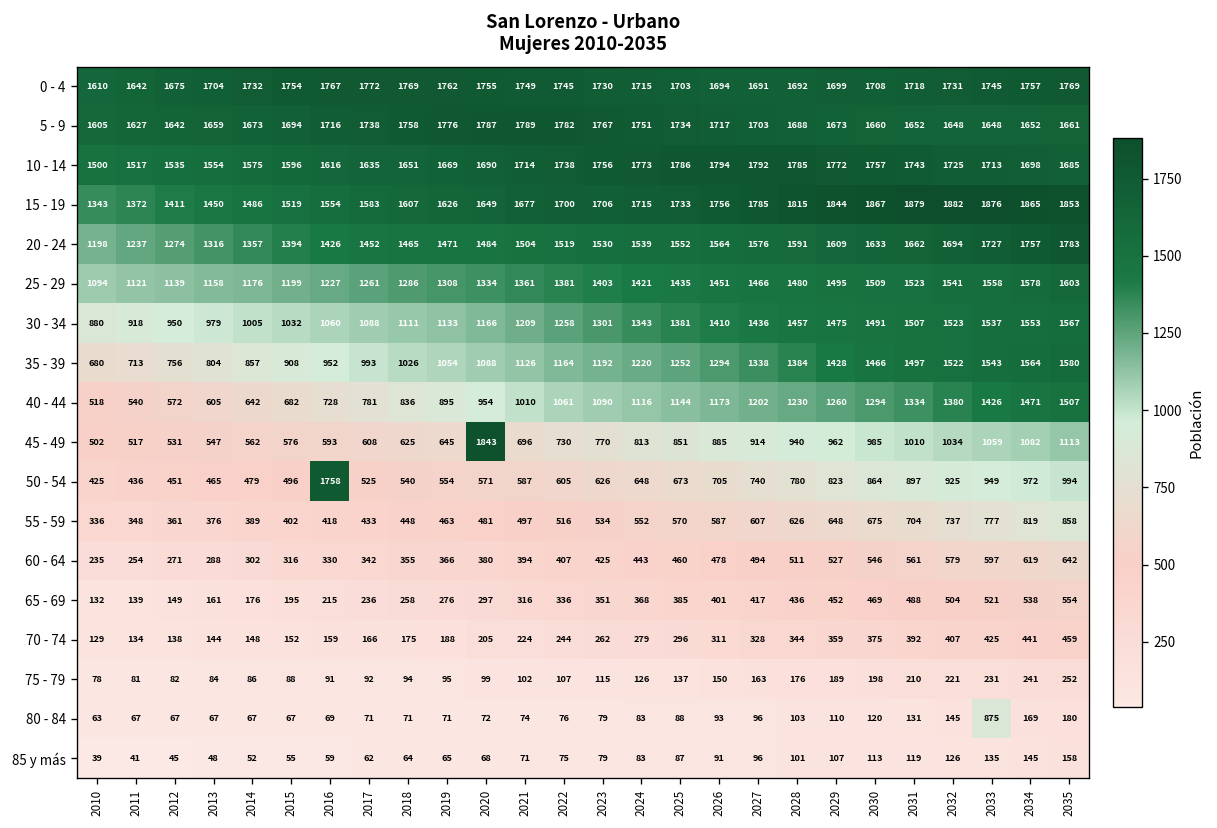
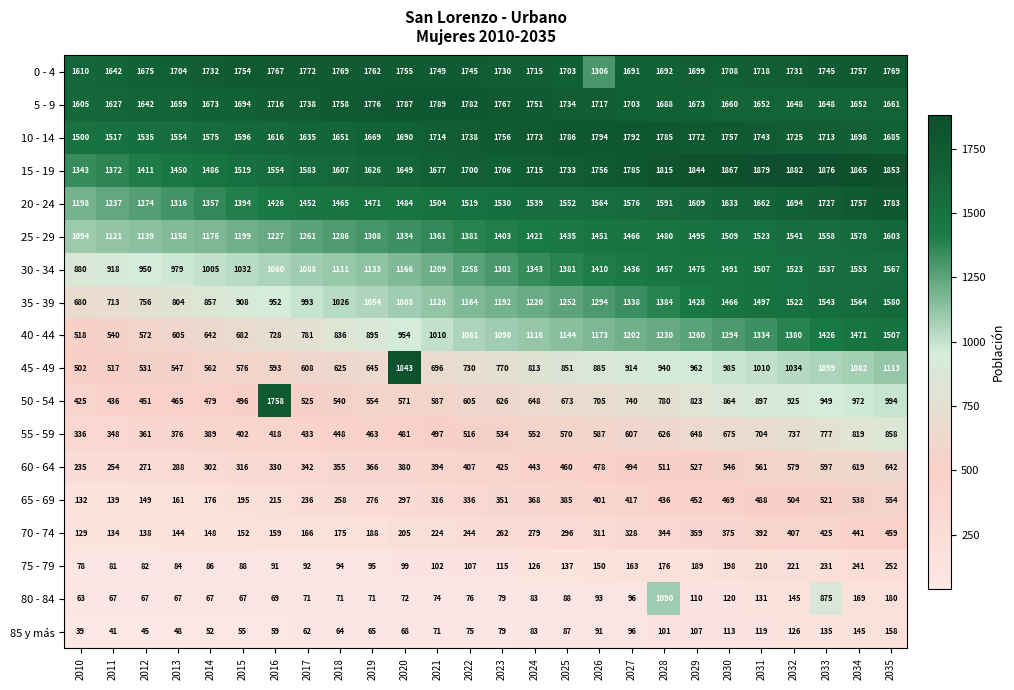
0 - 4, 2026: 1694 -> 1306
80 - 84, 2028: 103 -> 1090
